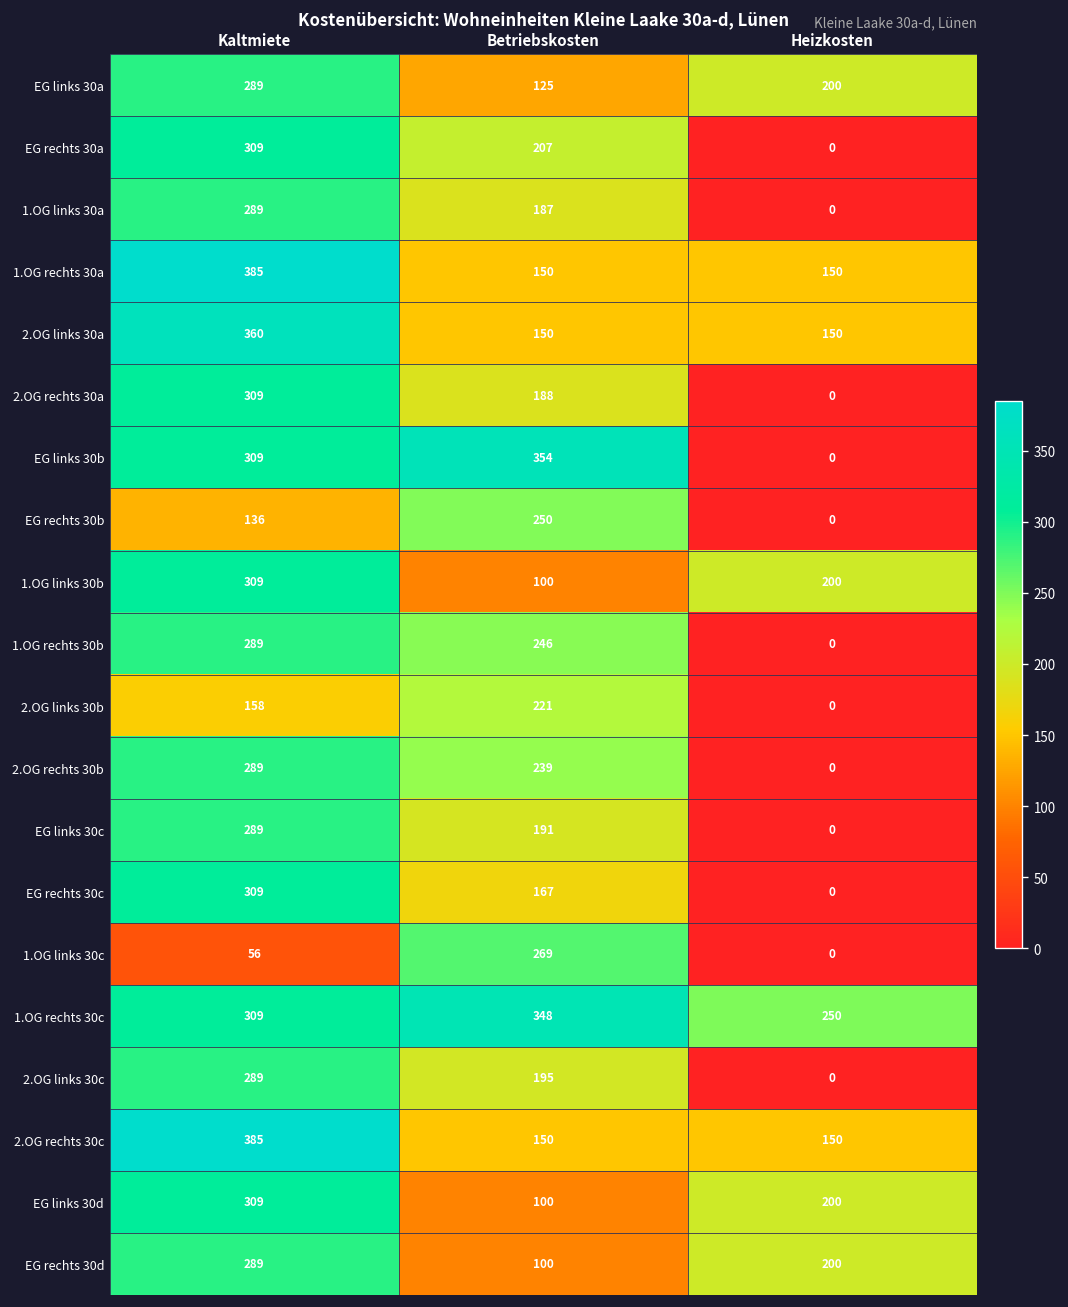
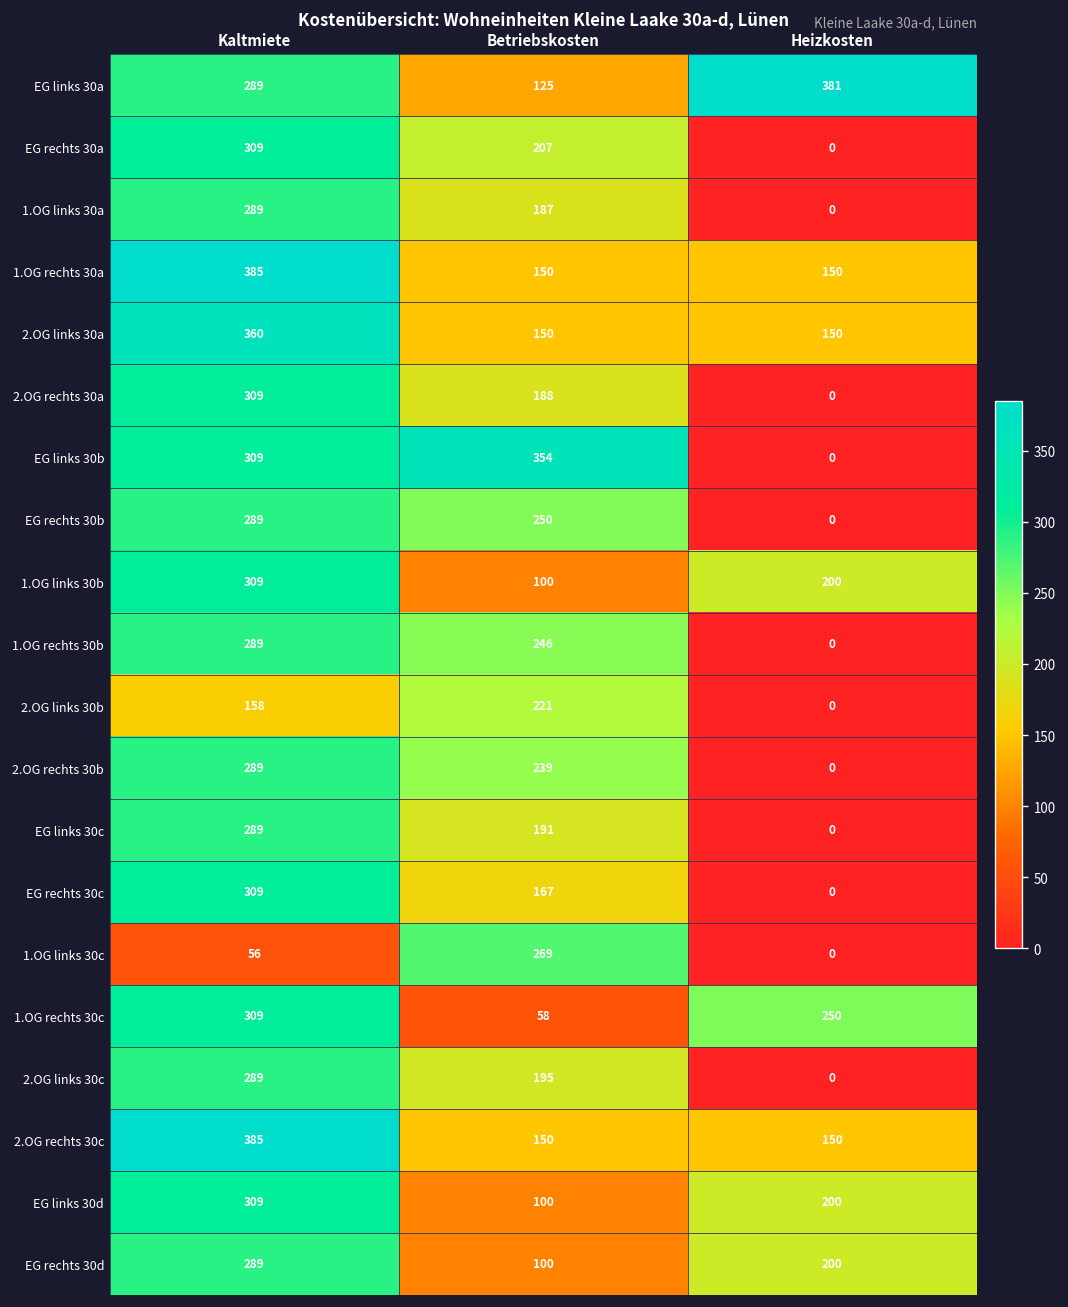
EG links 30a, Heizkosten: 200 -> 381
EG rechts 30b, Kaltmiete: 136 -> 289
1.OG rechts 30c, Betriebskosten: 348 -> 58
